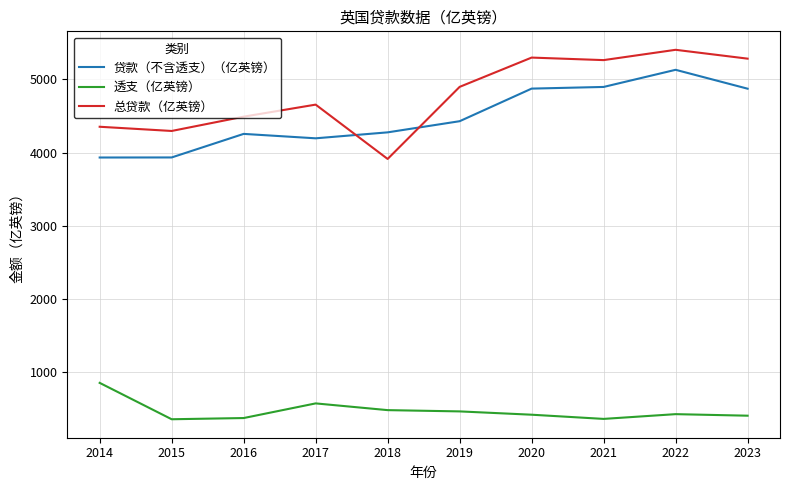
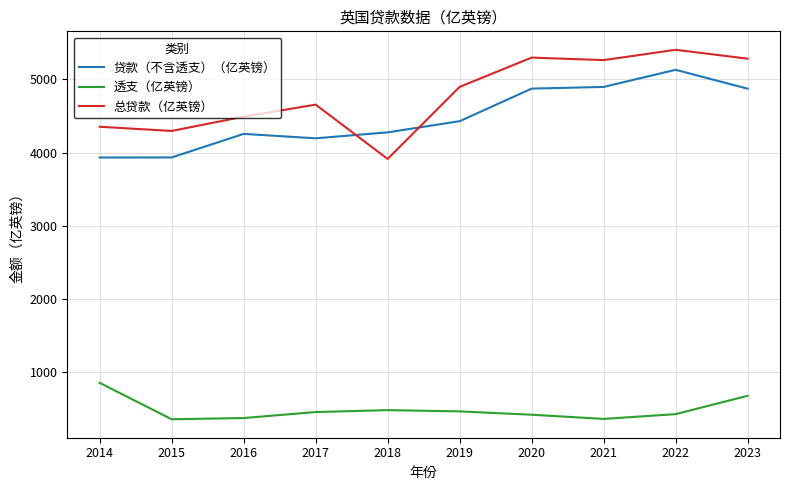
透支（亿英镑）, 2017: 600 -> 500
透支（亿英镑）, 2023: 400 -> 700
